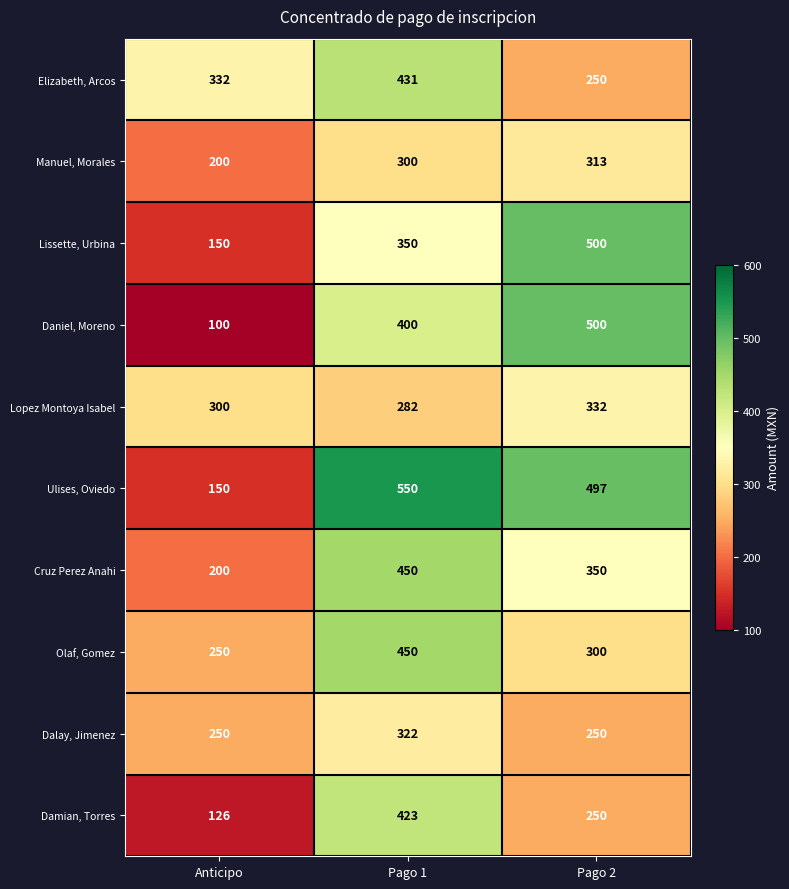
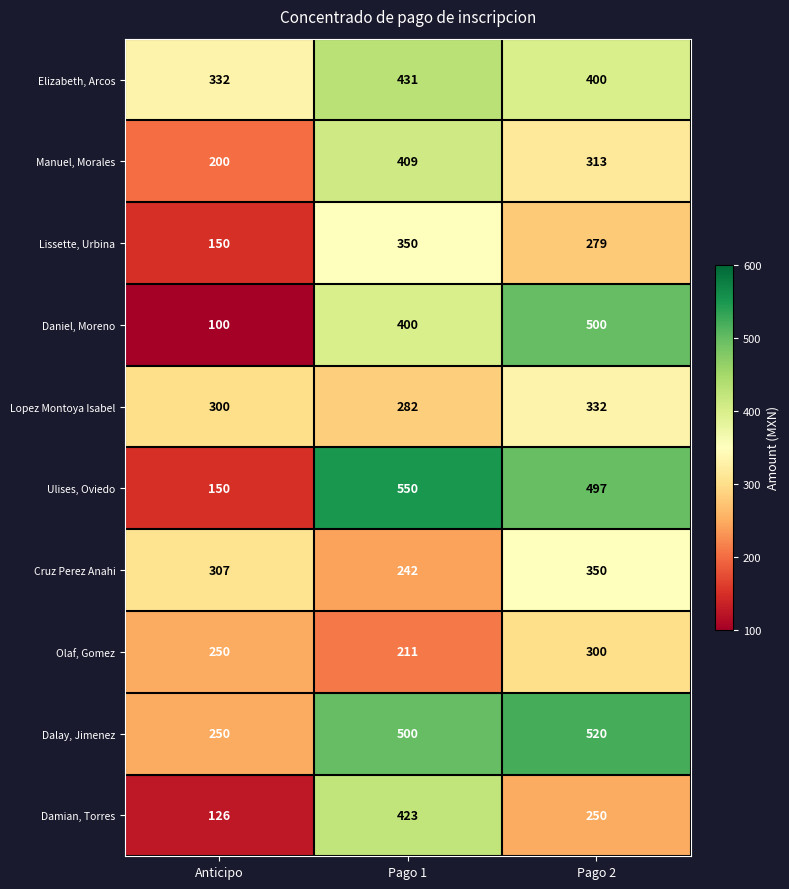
Elizabeth, Arcos, Pago 2: 250 -> 400
Manuel, Morales, Pago 1: 300 -> 409
Lissette, Urbina, Pago 2: 500 -> 279
Cruz Perez Anahi, Anticipo: 200 -> 307
Cruz Perez Anahi, Pago 1: 450 -> 242
Olaf, Gomez, Pago 1: 450 -> 211
Dalay, Jimenez, Pago 1: 322 -> 500
Dalay, Jimenez, Pago 2: 250 -> 520
